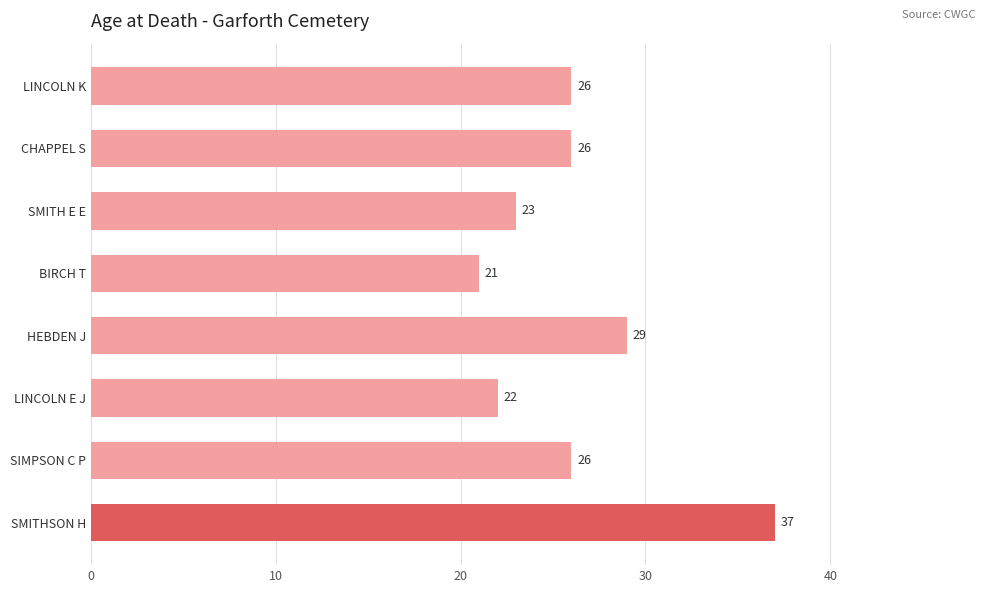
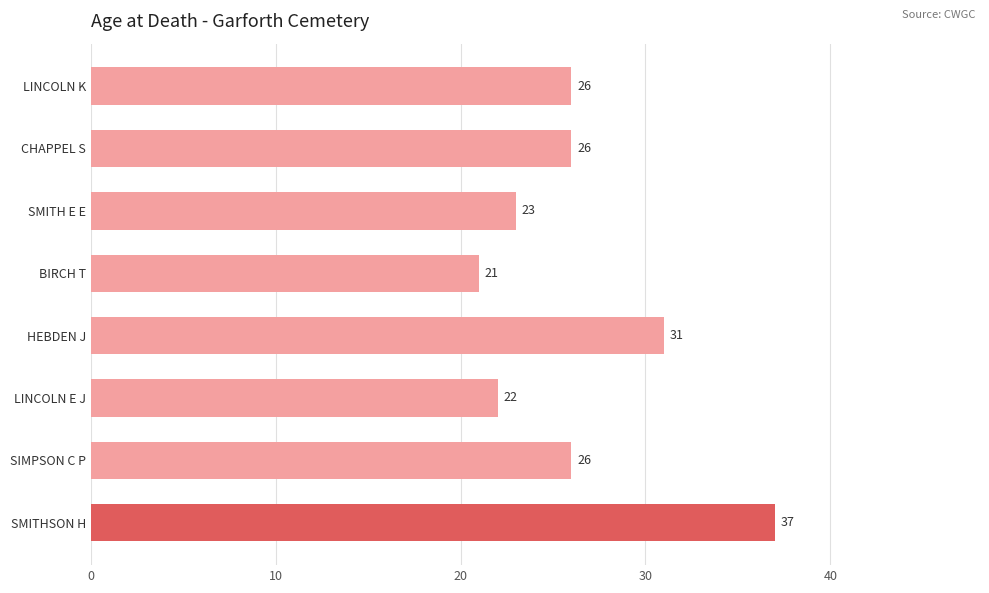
HEBDEN J: 29 -> 31
